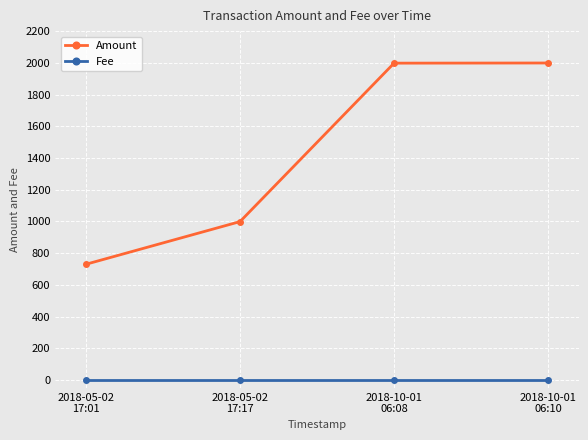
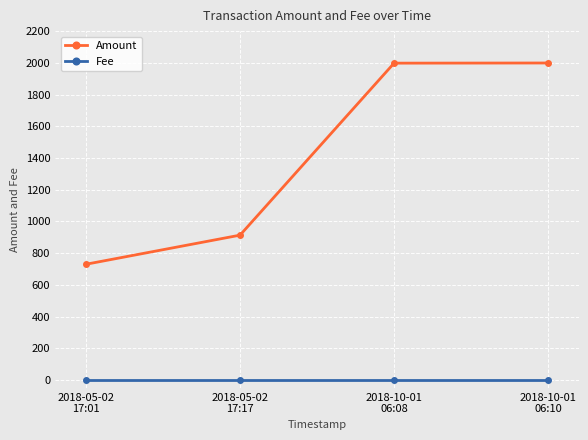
Amount, 2018-05-02 17:17: 1000 -> 910
